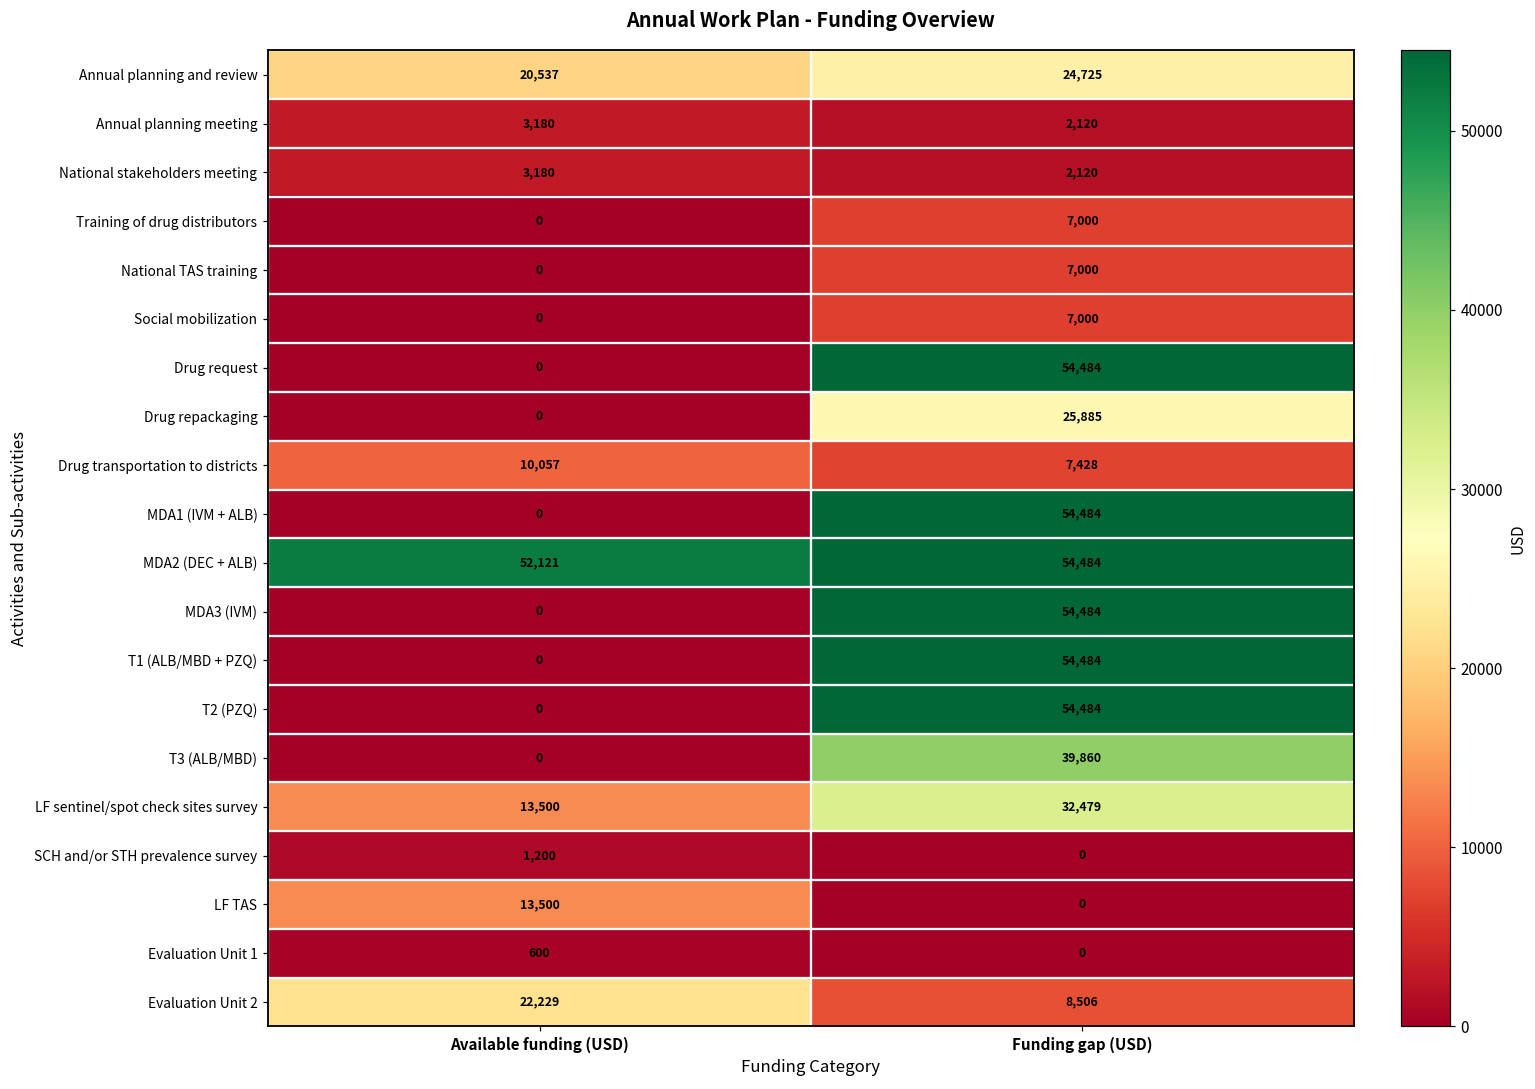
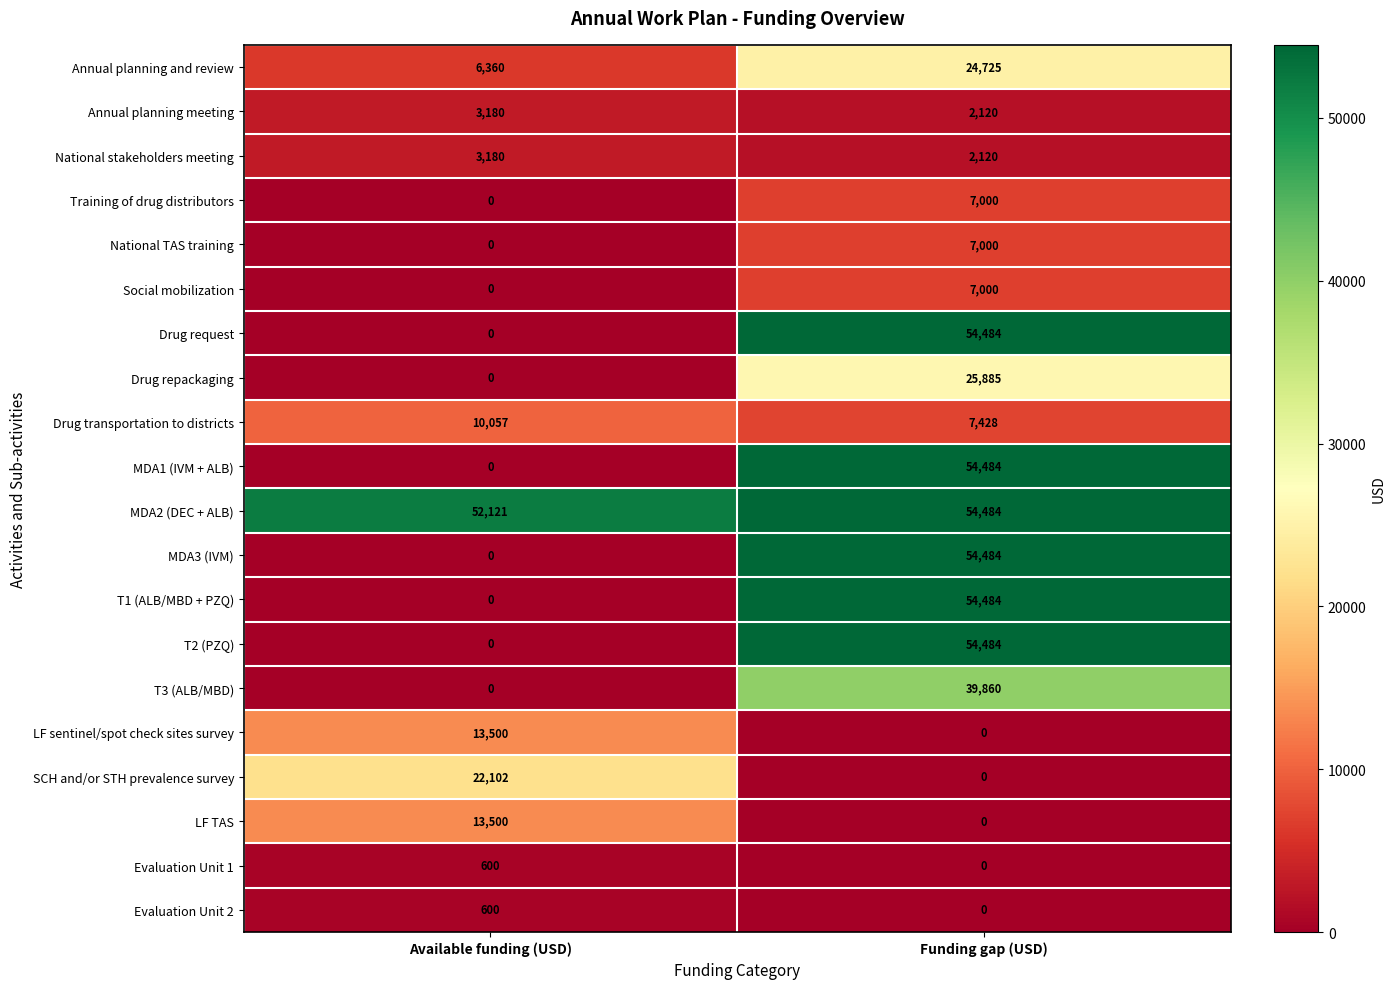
Annual planning and review, Available funding (USD): 20,537 -> 6,360
LF sentinel/spot check sites survey, Funding gap (USD): 32,479 -> 0
SCH and/or STH prevalence survey, Available funding (USD): 1,200 -> 22,102
Evaluation Unit 2, Available funding (USD): 22,229 -> 600
Evaluation Unit 2, Funding gap (USD): 8,506 -> 0
